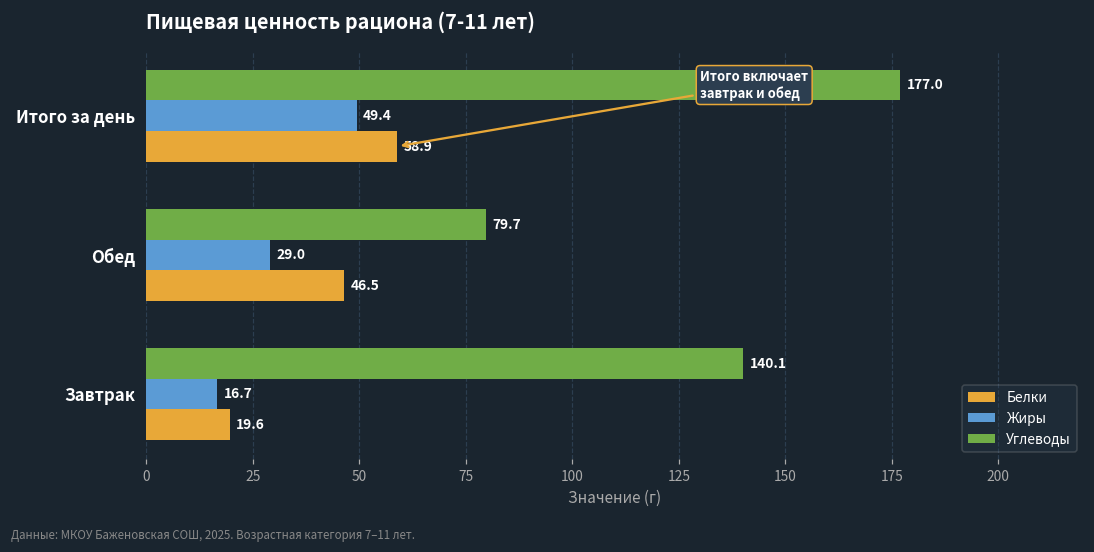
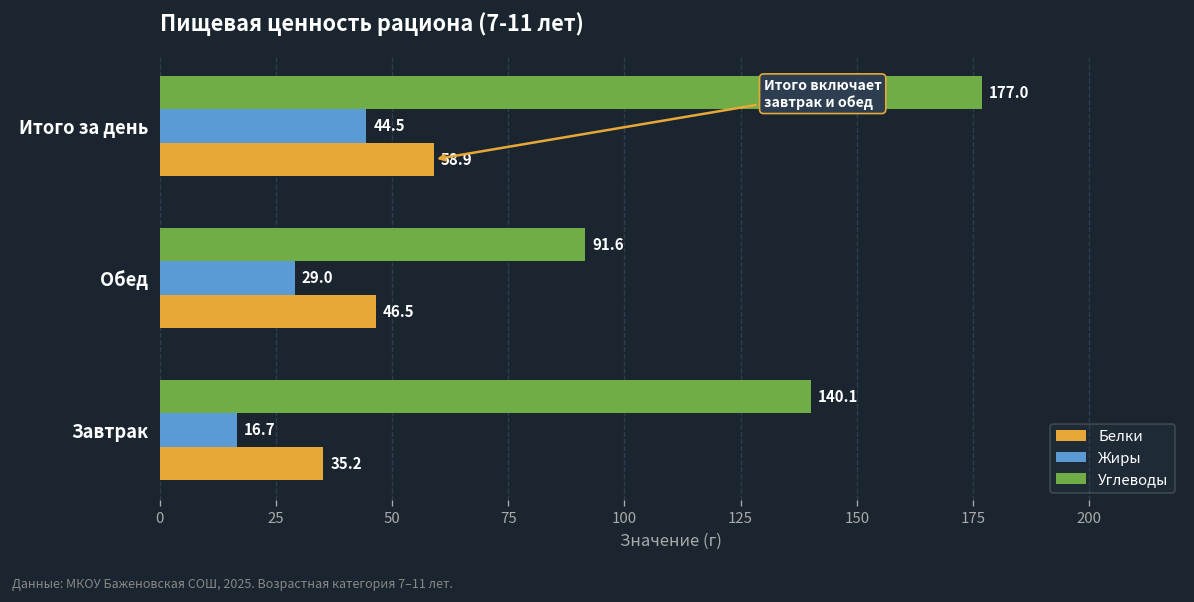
Жиры, Итого за день: 49.4 -> 44.5
Углеводы, Обед: 79.7 -> 91.6
Белки, Завтрак: 19.6 -> 35.2
